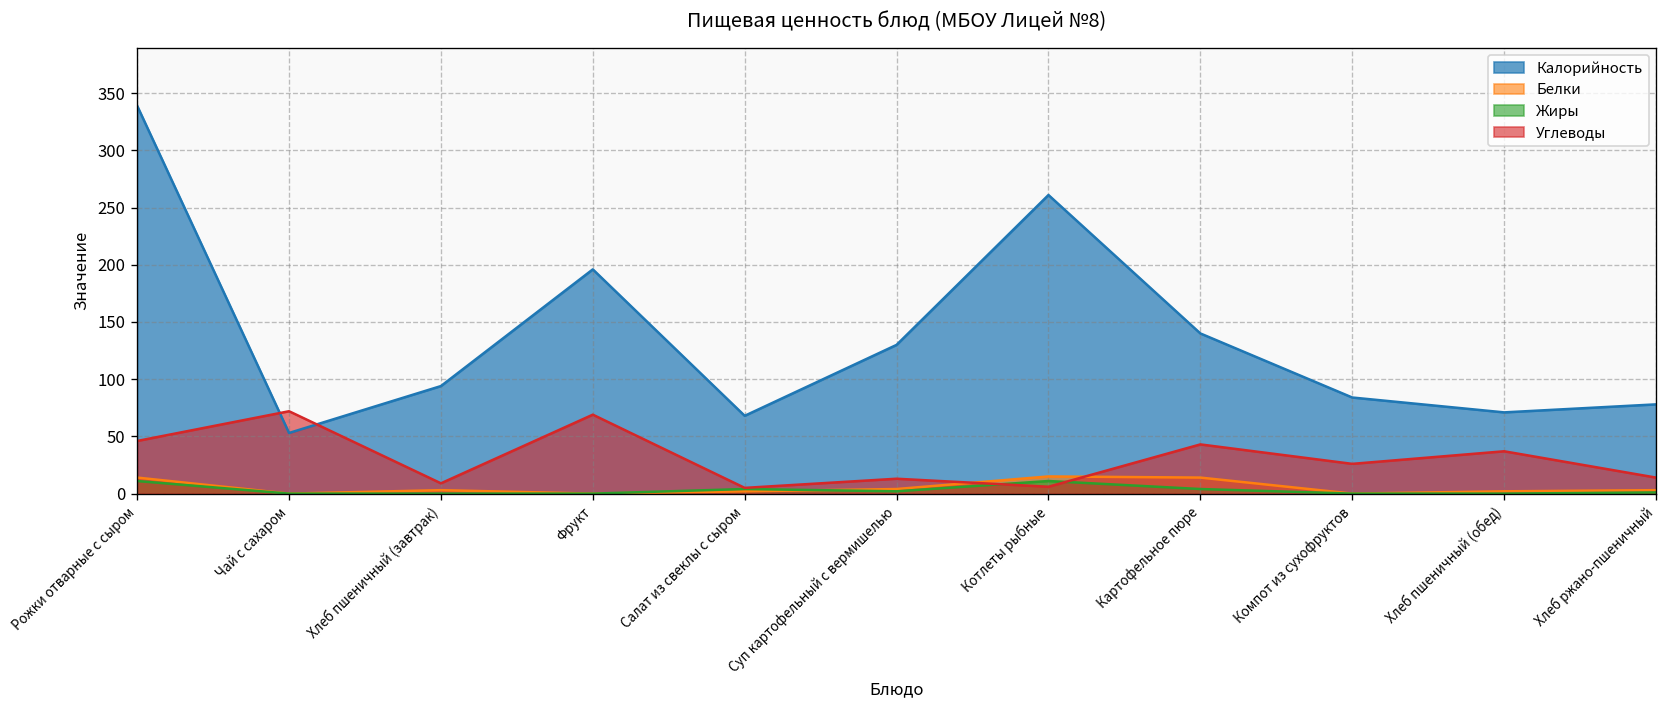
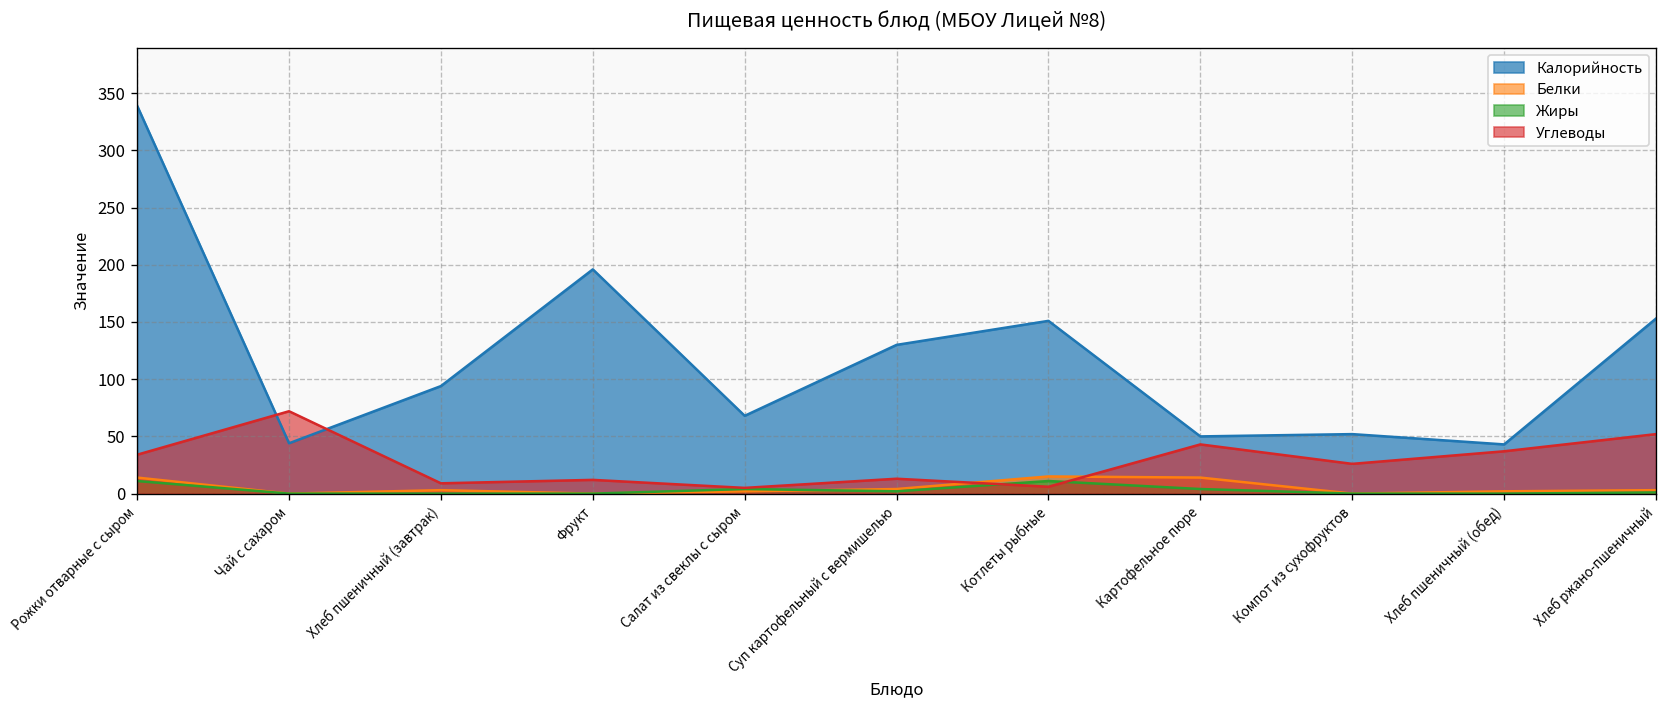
Углеводы, Рожки отварные с сыром: 50 -> 30
Калорийность, Чай с сахаром: 50 -> 40
Углеводы, Фрукт: 70 -> 10
Калорийность, Котлеты рыбные: 260 -> 150
Калорийность, Картофельное пюре: 140 -> 50
Калорийность, Компот из сухофруктов: 80 -> 50
Калорийность, Хлеб пшеничный (обед): 70 -> 40
Калорийность, Хлеб ржано-пшеничный: 80 -> 150
Углеводы, Хлеб ржано-пшеничный: 10 -> 50
